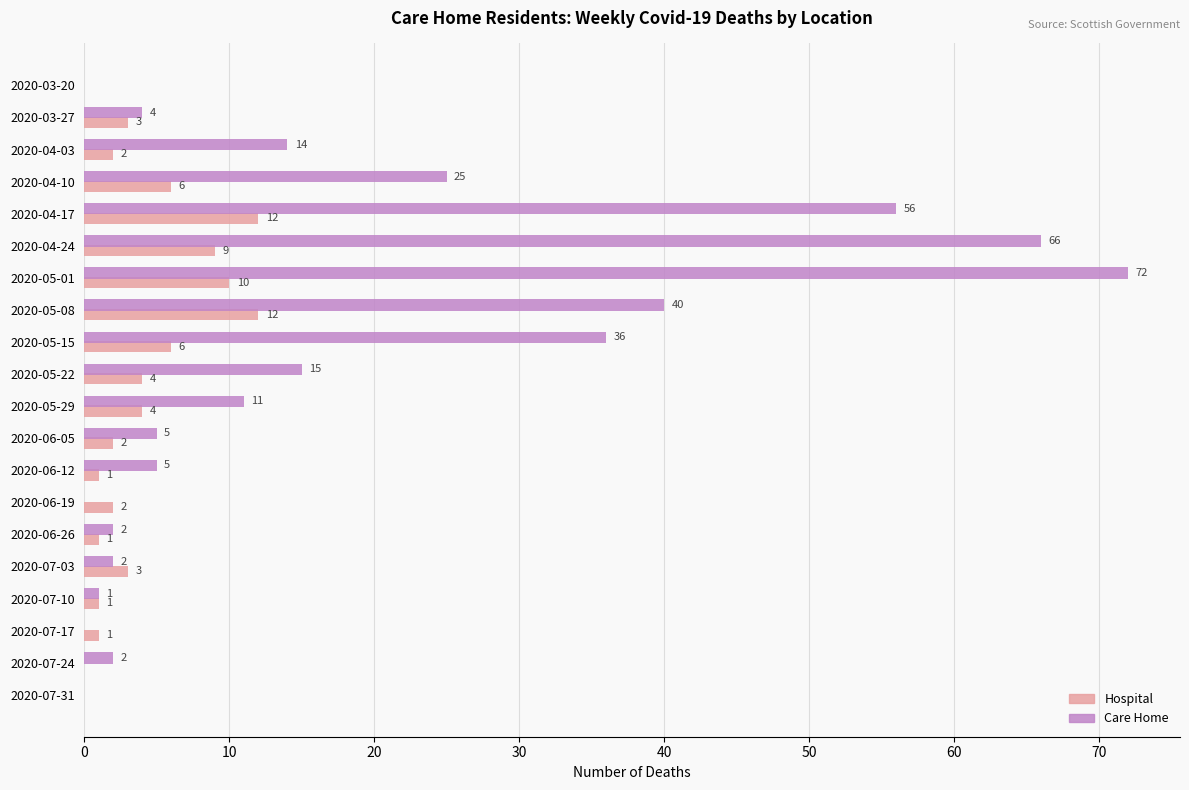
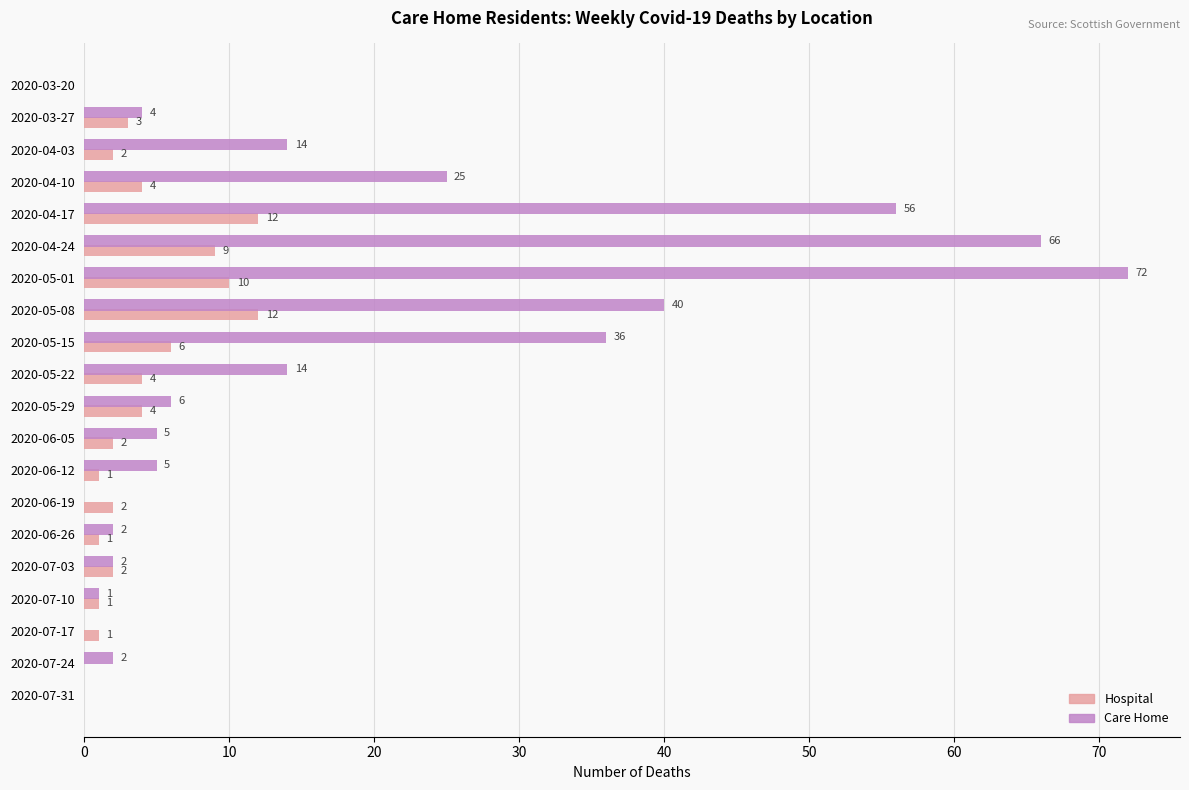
Hospital, 2020-04-10: 6 -> 4
Care Home, 2020-05-22: 15 -> 14
Care Home, 2020-05-29: 11 -> 6
Hospital, 2020-07-03: 3 -> 2
